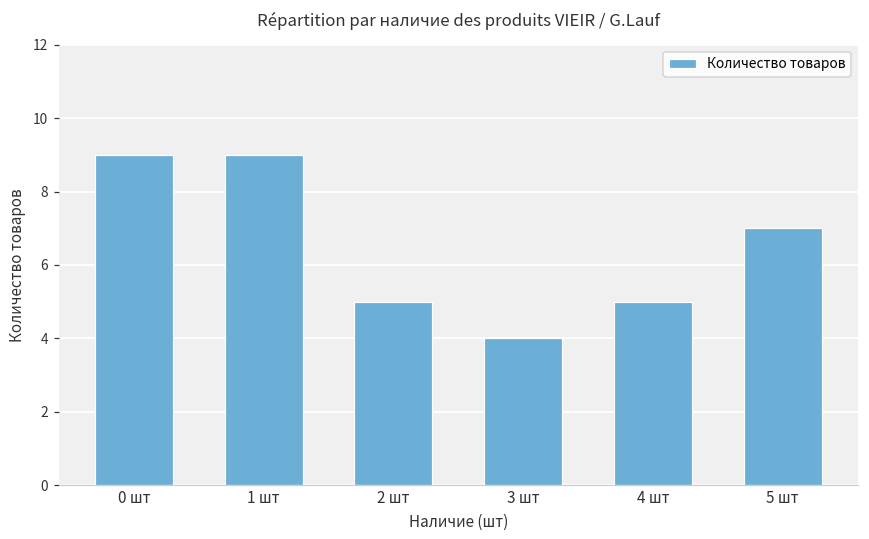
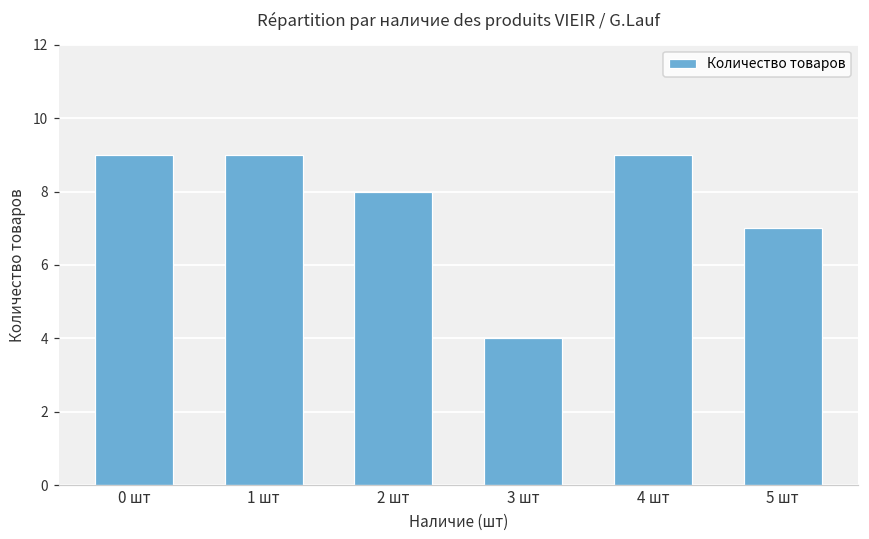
2 шт: 5 -> 8
4 шт: 5 -> 9
